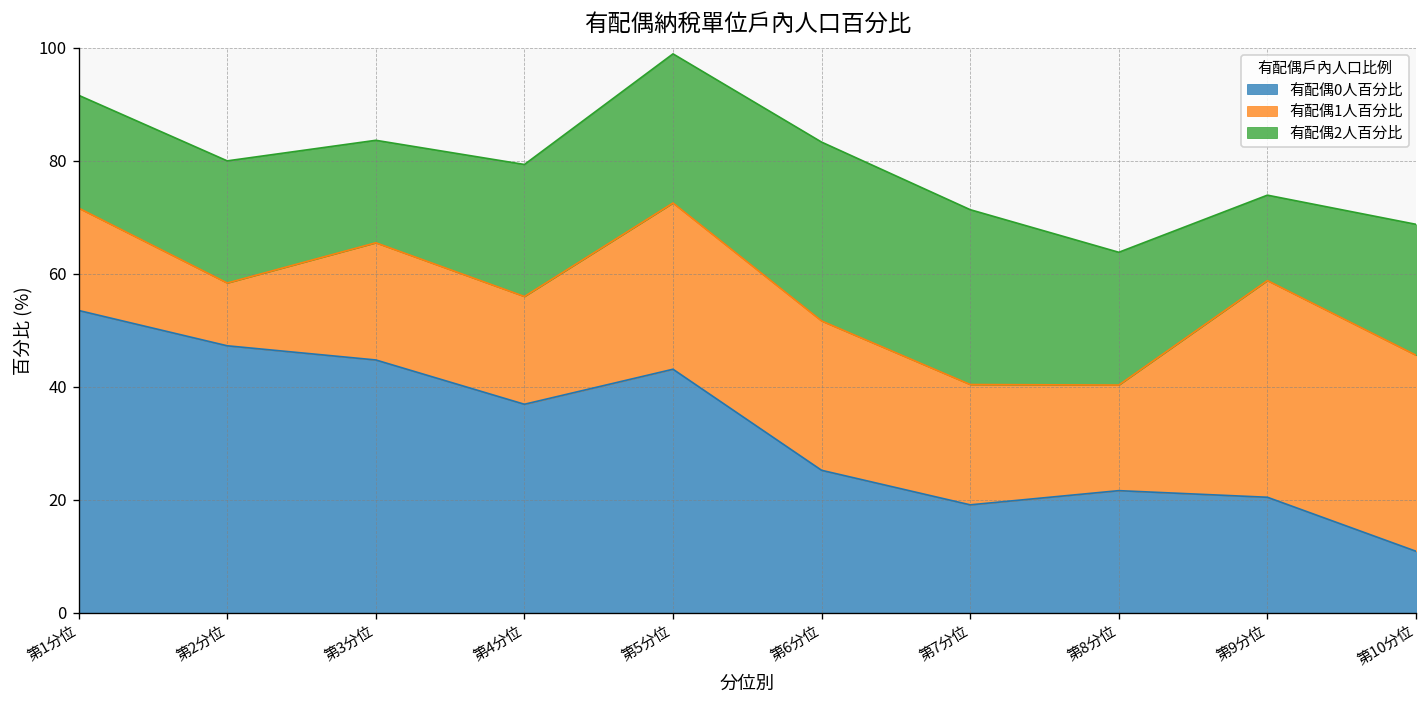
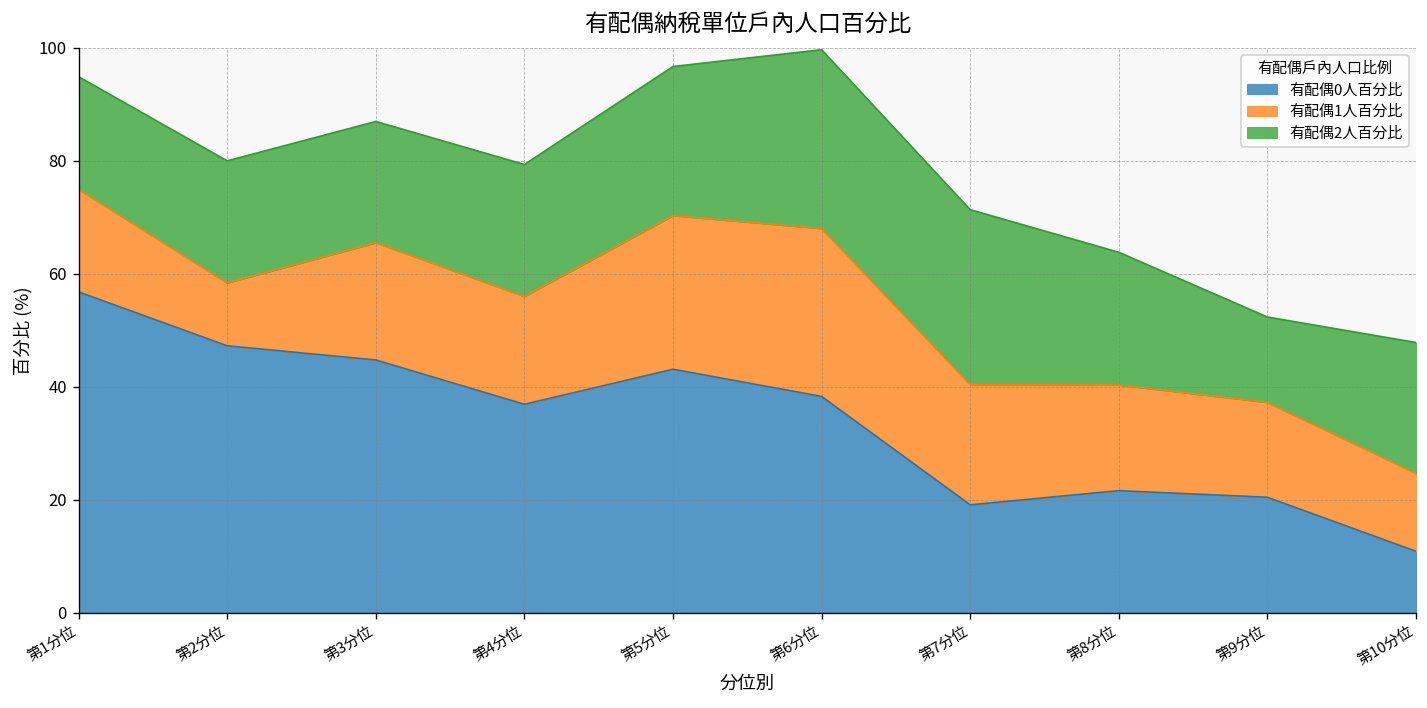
有配偶0人百分比, 第1分位: 54 -> 57
有配偶2人百分比, 第3分位: 18 -> 21
有配偶1人百分比, 第5分位: 29 -> 27
有配偶0人百分比, 第6分位: 25 -> 38
有配偶1人百分比, 第6分位: 26 -> 30
有配偶1人百分比, 第9分位: 38 -> 17
有配偶1人百分比, 第10分位: 35 -> 14
